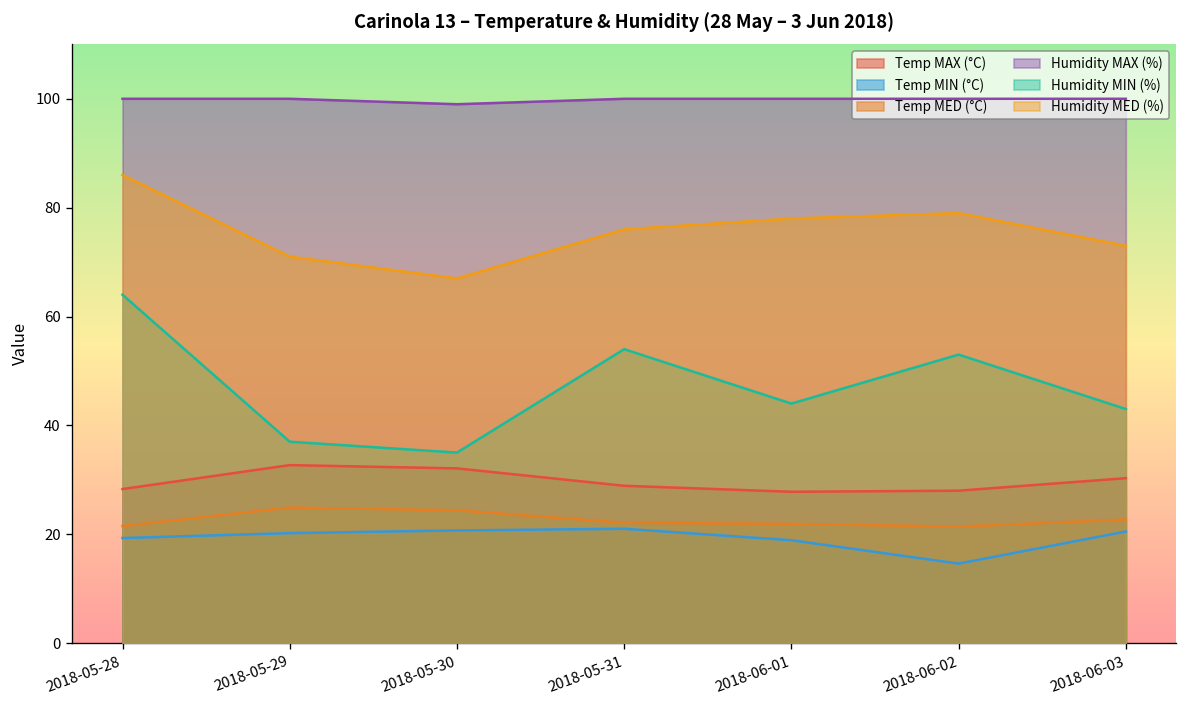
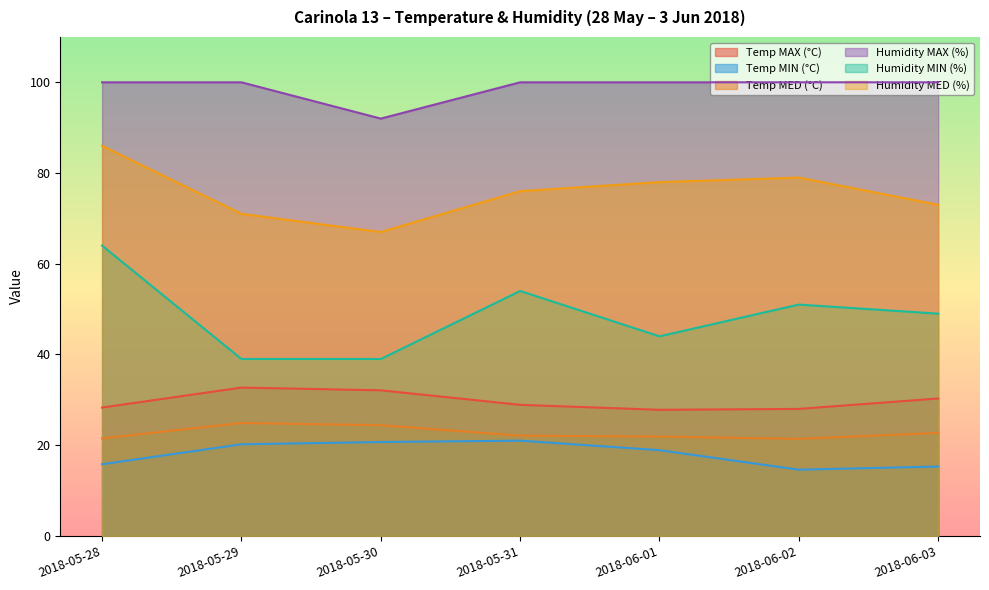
Temp MIN (°C), 2018-05-28: 19 -> 16
Humidity MIN (%), 2018-05-29: 37 -> 39
Humidity MAX (%), 2018-05-30: 99 -> 92
Humidity MIN (%), 2018-05-30: 35 -> 39
Humidity MIN (%), 2018-06-02: 53 -> 51
Temp MIN (°C), 2018-06-03: 21 -> 15
Humidity MIN (%), 2018-06-03: 43 -> 49
